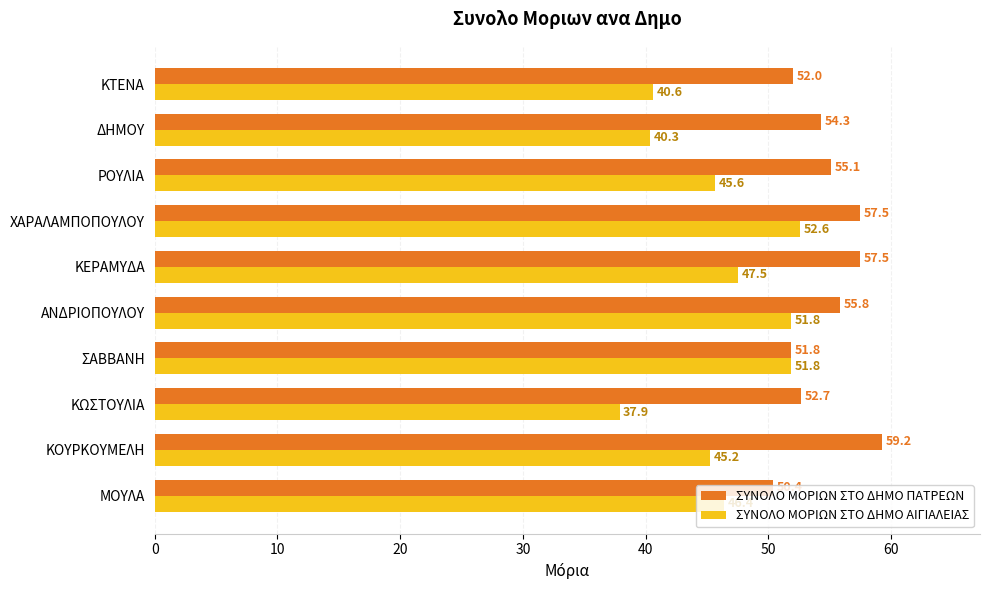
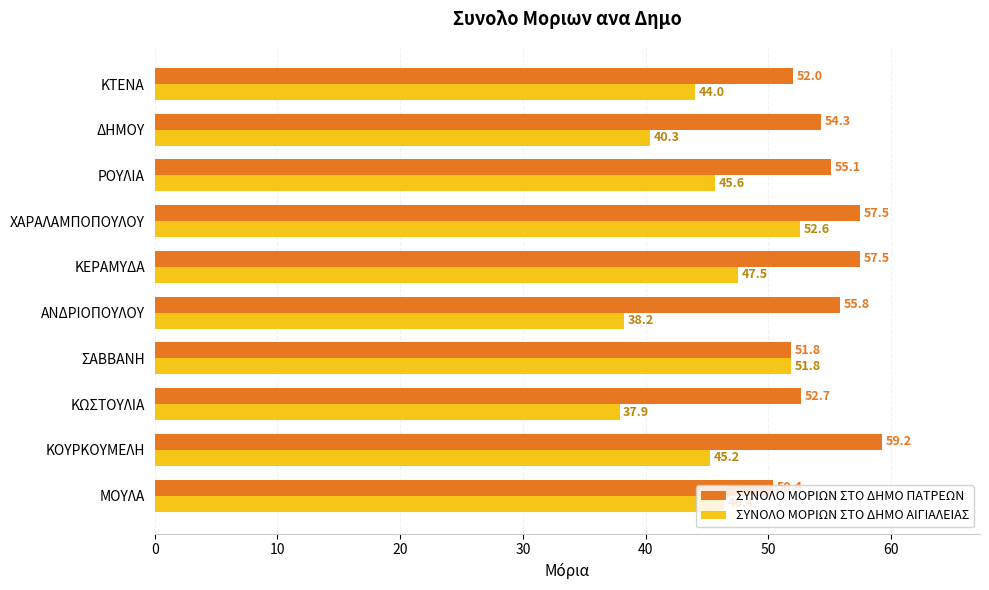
ΣΥΝΟΛΟ ΜΟΡΙΩΝ ΣΤΟ ΔΗΜΟ ΑΙΓΙΑΛΕΙΑΣ, ΚΤΕΝΑ: 40.6 -> 44.0
ΣΥΝΟΛΟ ΜΟΡΙΩΝ ΣΤΟ ΔΗΜΟ ΑΙΓΙΑΛΕΙΑΣ, ΑΝΔΡΙΟΠΟΥΛΟΥ: 51.8 -> 38.2
